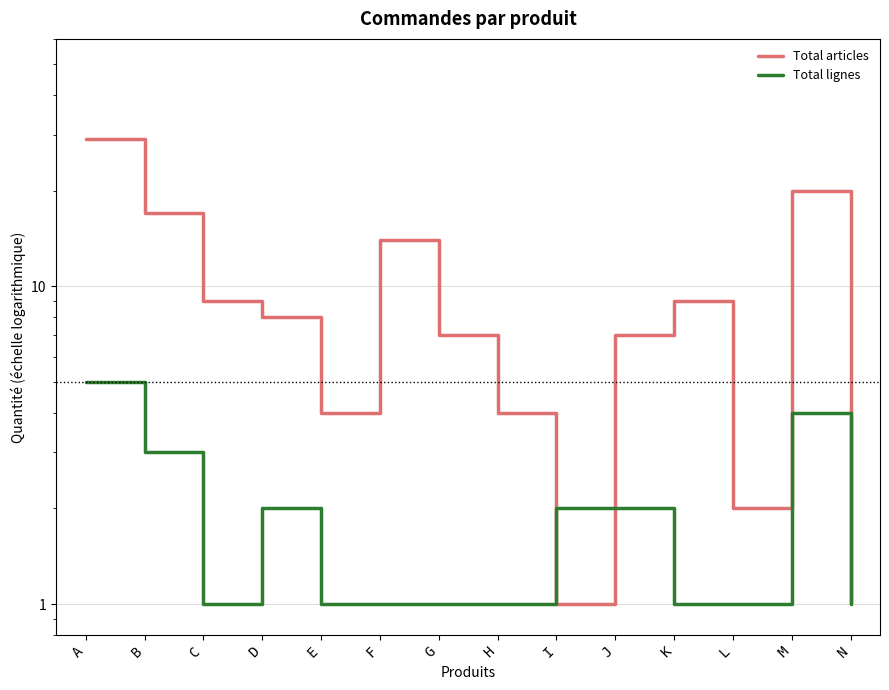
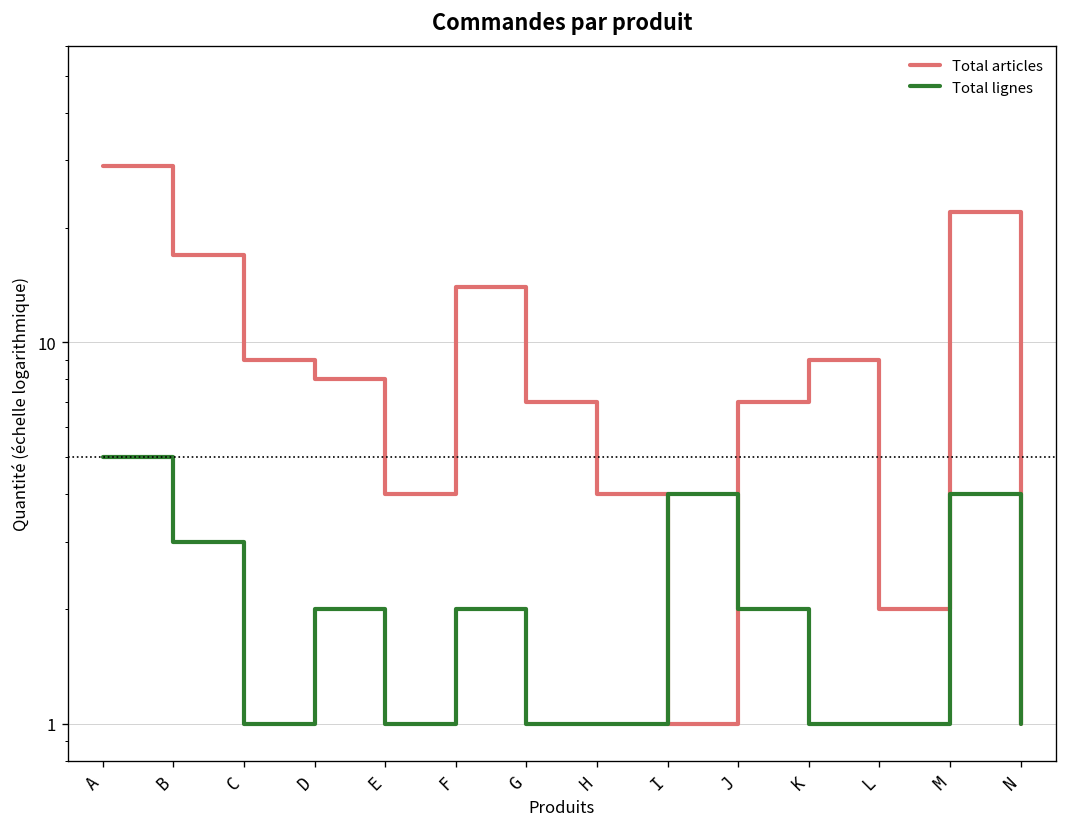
Total lignes, F: 1 -> 2
Total lignes, I: 2 -> 4
Total articles, M: 20 -> 22
